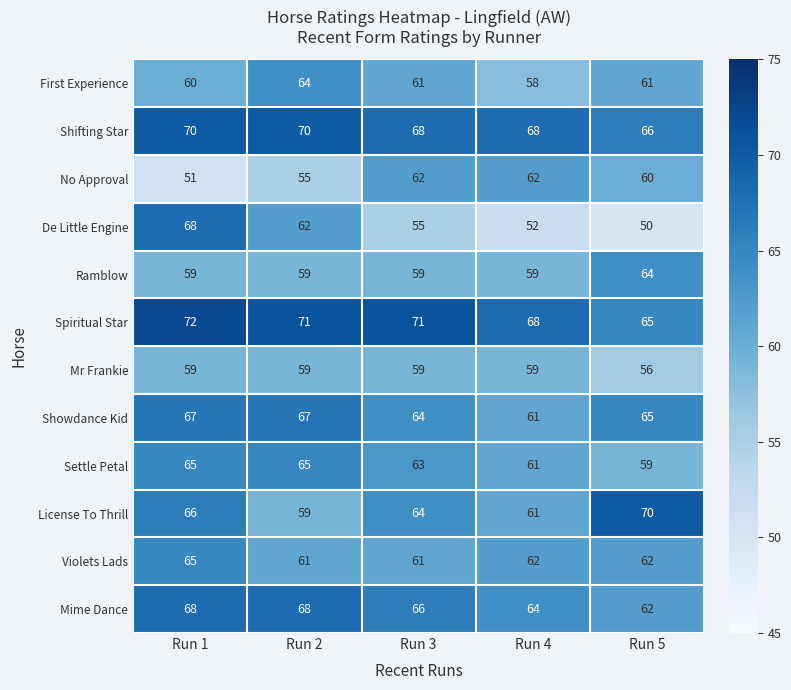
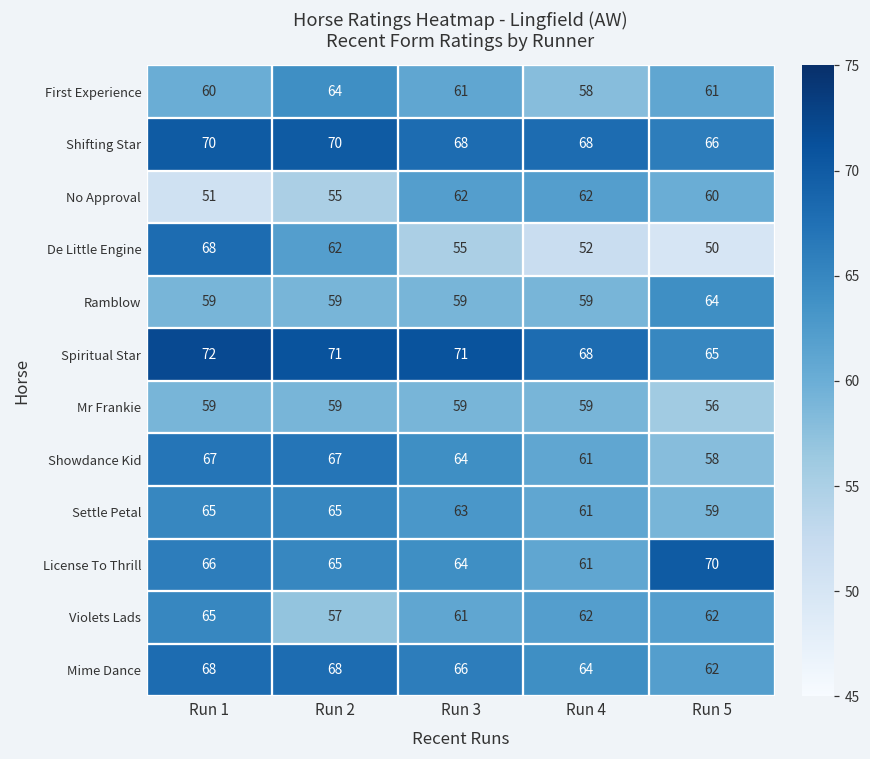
Showdance Kid, Run 5: 65 -> 58
License To Thrill, Run 2: 59 -> 65
Violets Lads, Run 2: 61 -> 57
